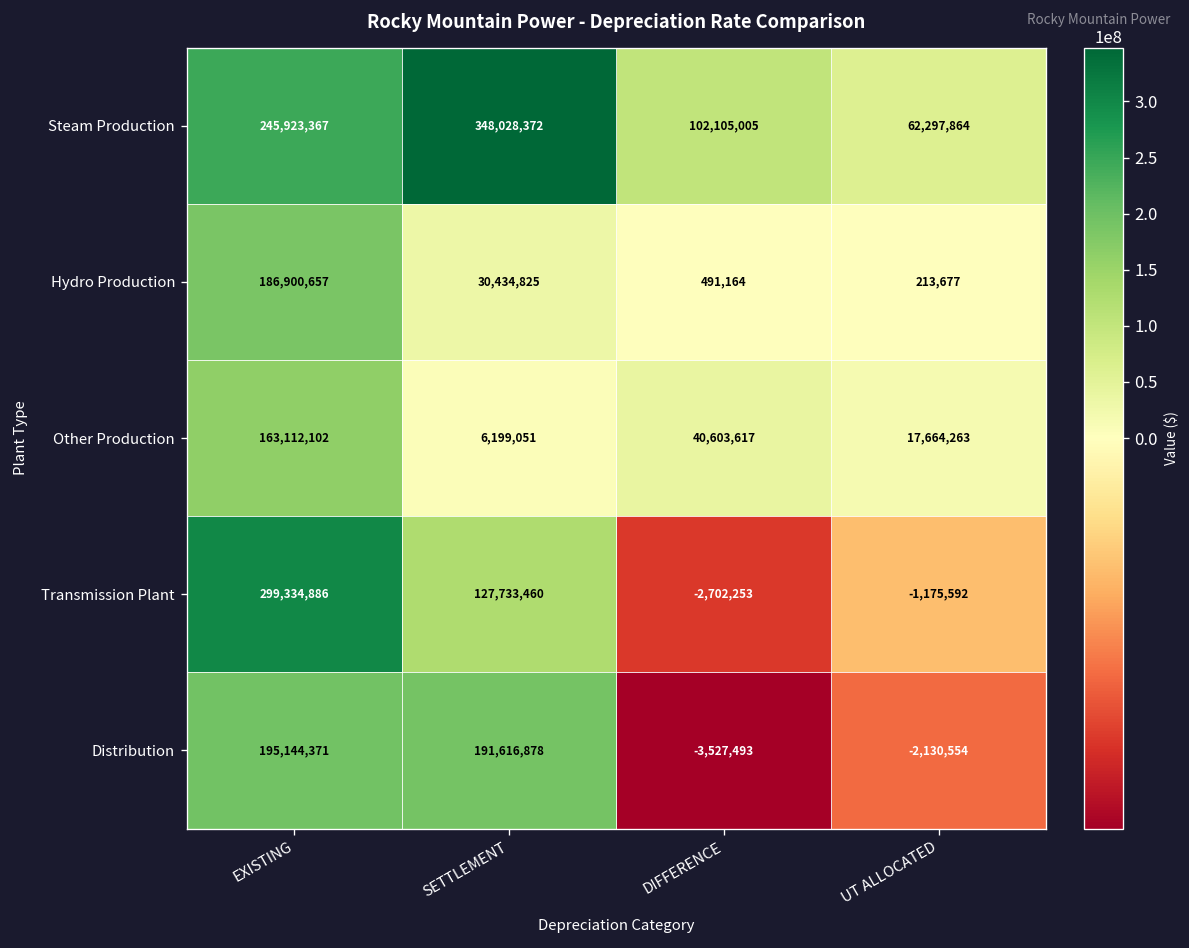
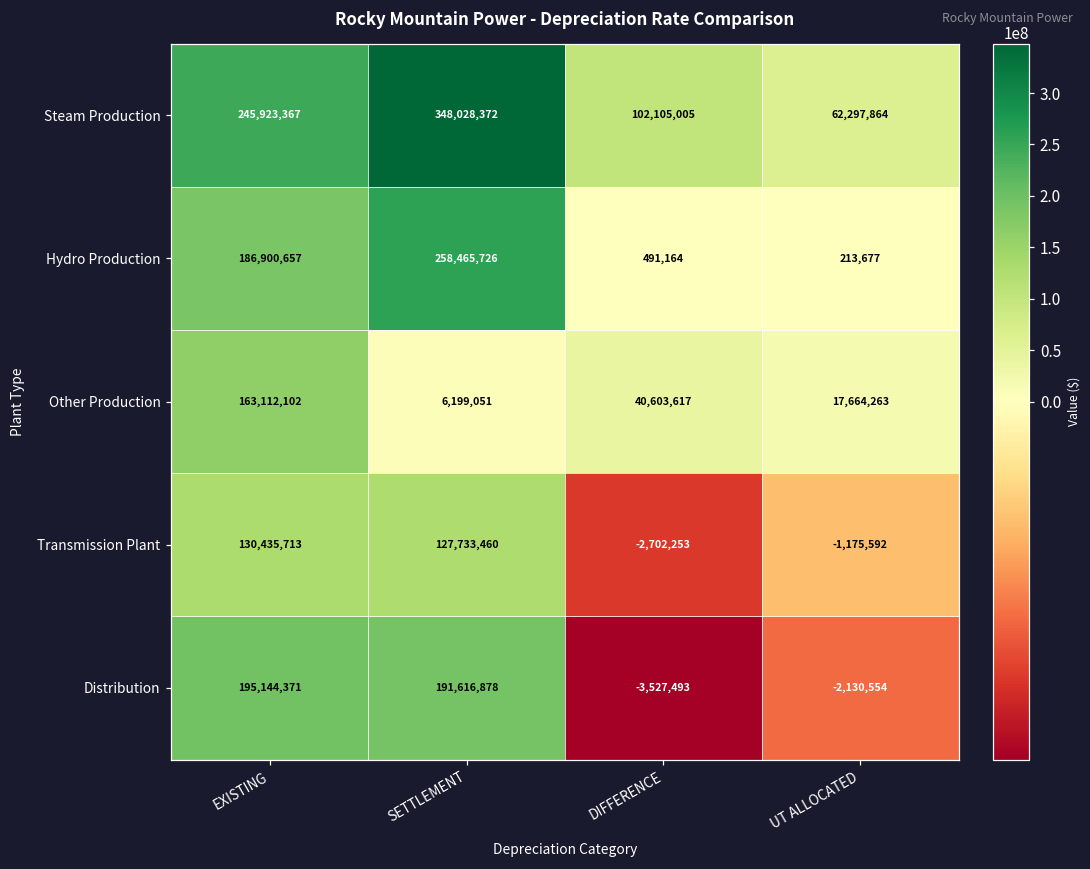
Hydro Production, SETTLEMENT: 30,434,825 -> 258,465,726
Transmission Plant, EXISTING: 299,334,886 -> 130,435,713
